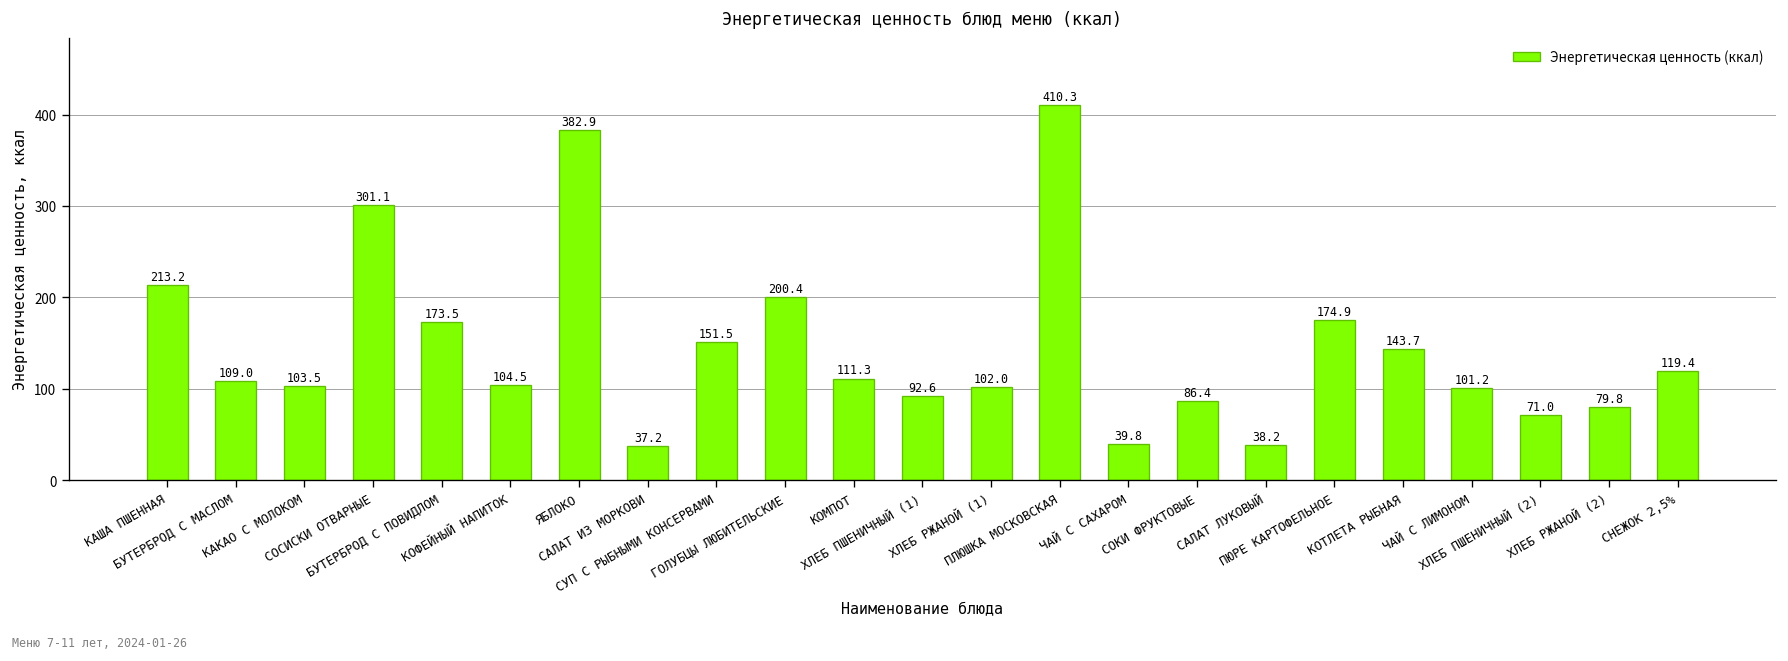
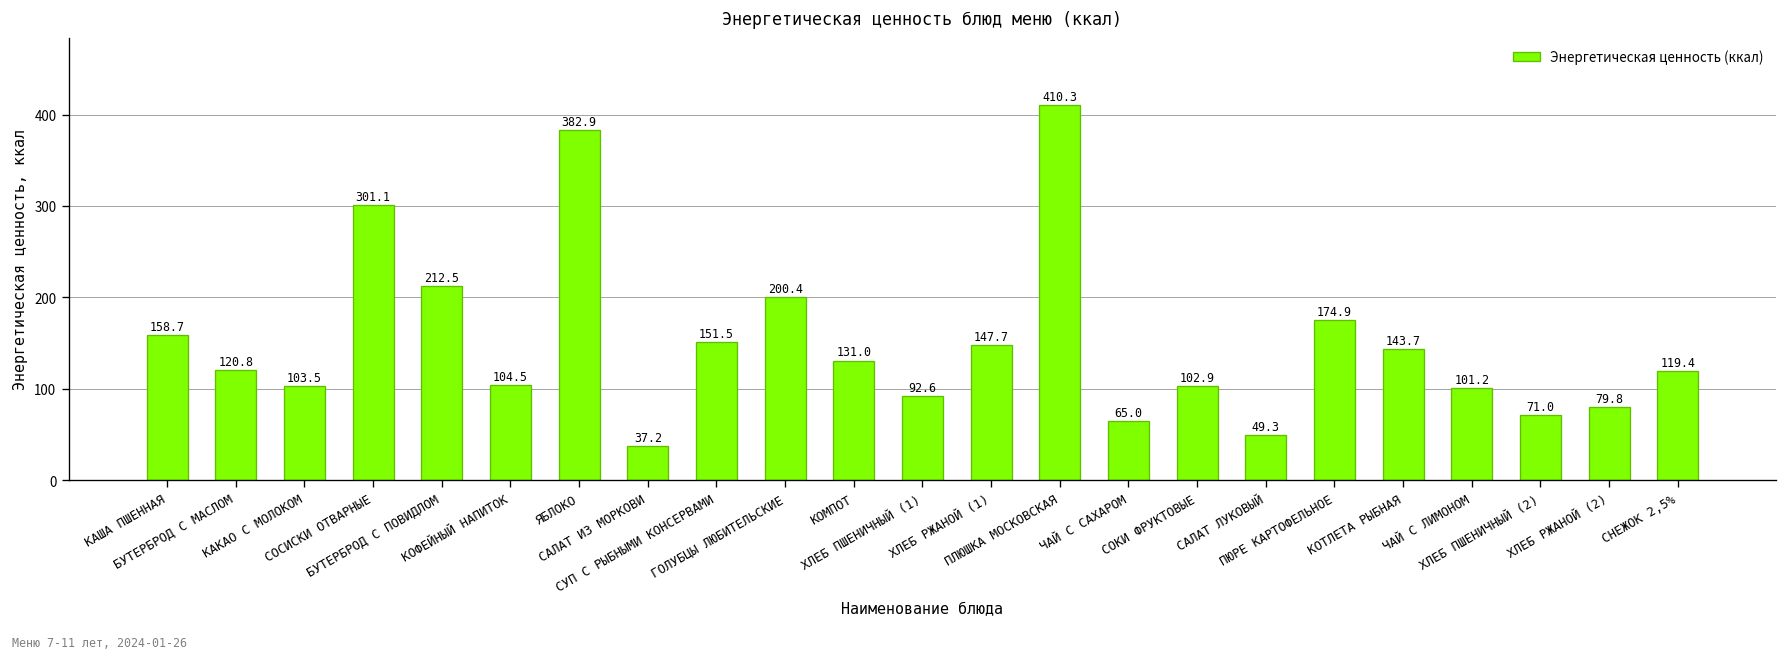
КАША ПШЕННАЯ: 213.2 -> 158.7
БУТЕРБРОД С МАСЛОМ: 109.0 -> 120.8
БУТЕРБРОД С ПОВИДЛОМ: 173.5 -> 212.5
КОМПОТ: 111.3 -> 131.0
ХЛЕБ РЖАНОЙ (1): 102.0 -> 147.7
ЧАЙ С САХАРОМ: 39.8 -> 65.0
СОКИ ФРУКТОВЫЕ: 86.4 -> 102.9
САЛАТ ЛУКОВЫЙ: 38.2 -> 49.3
